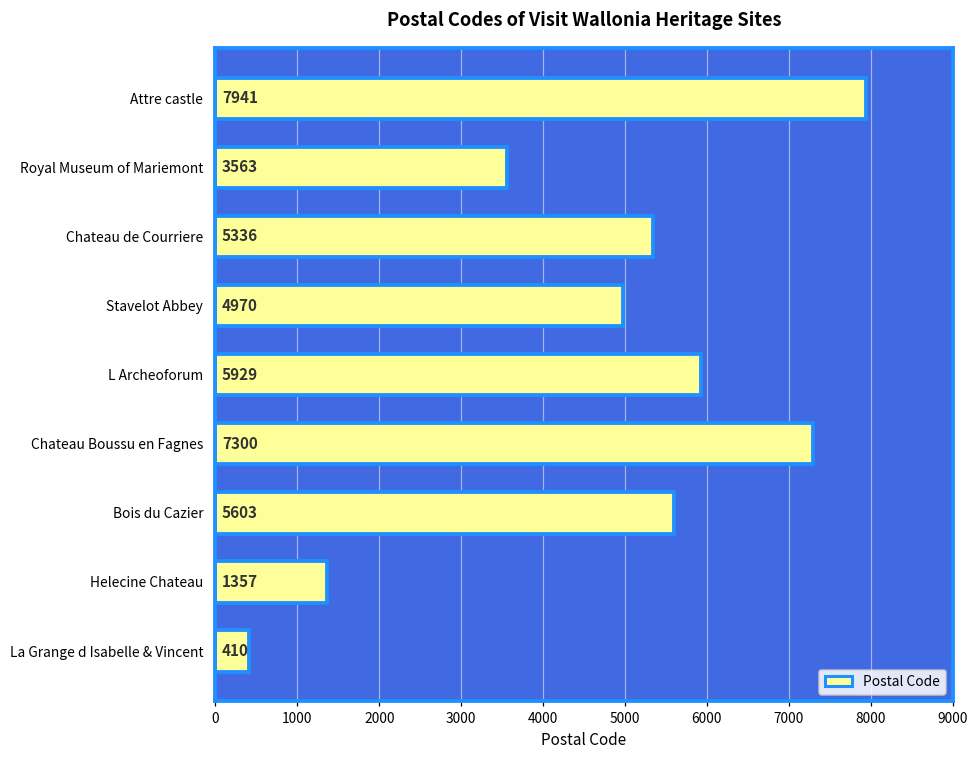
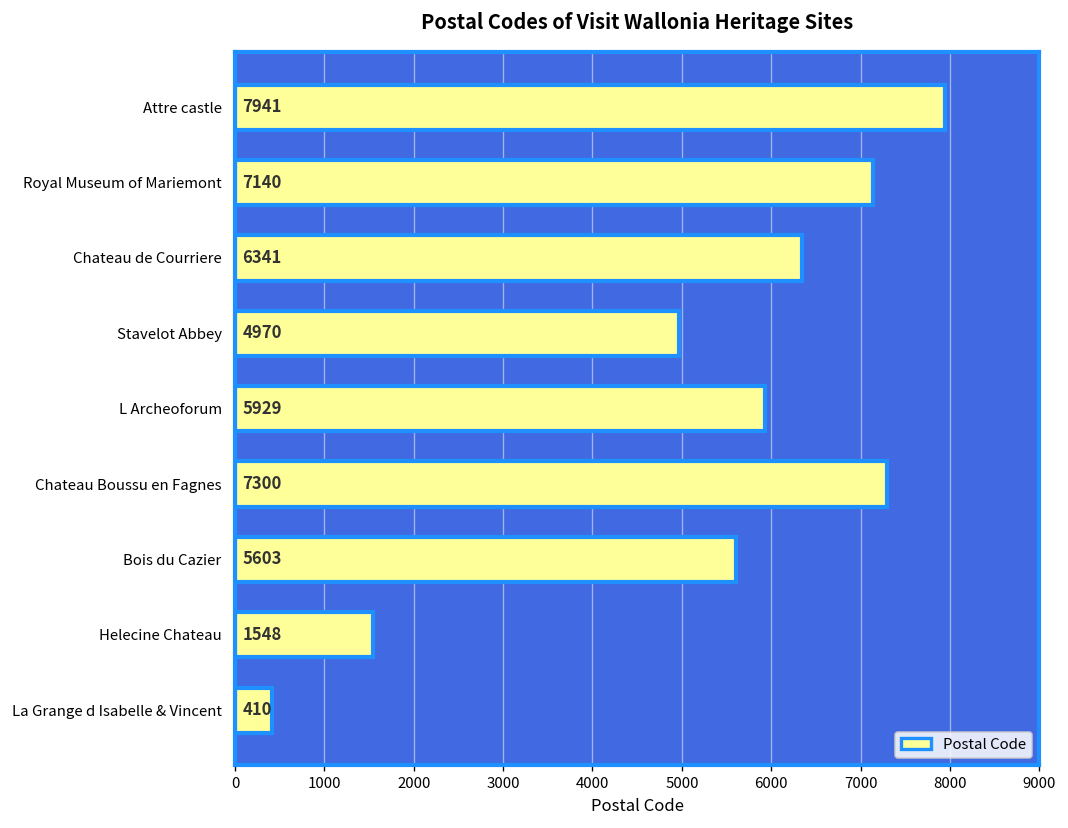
Royal Museum of Mariemont: 3563 -> 7140
Chateau de Courriere: 5336 -> 6341
Helecine Chateau: 1357 -> 1548
